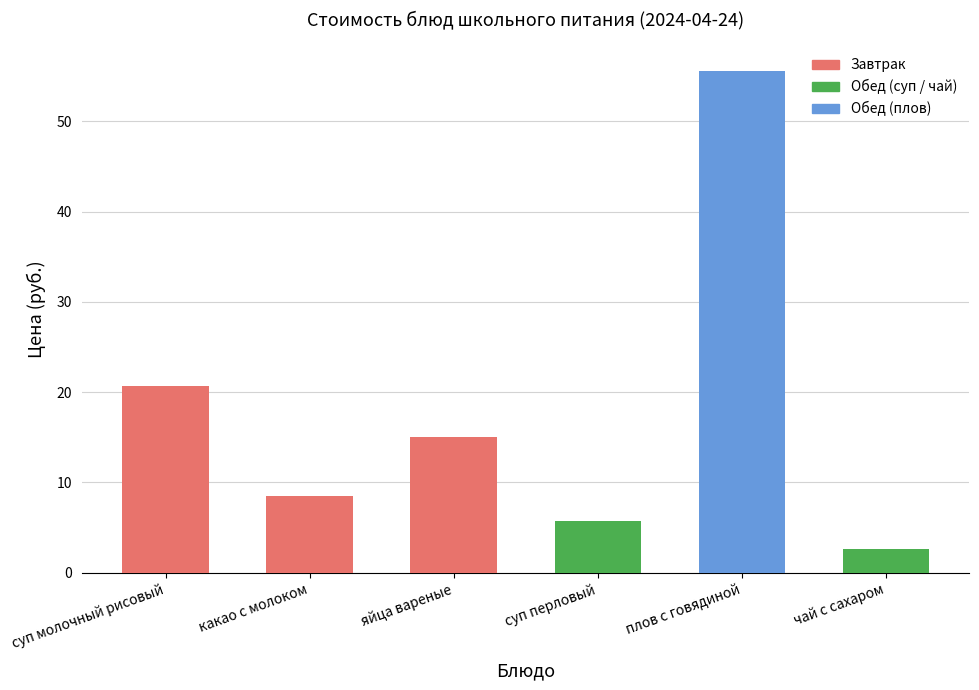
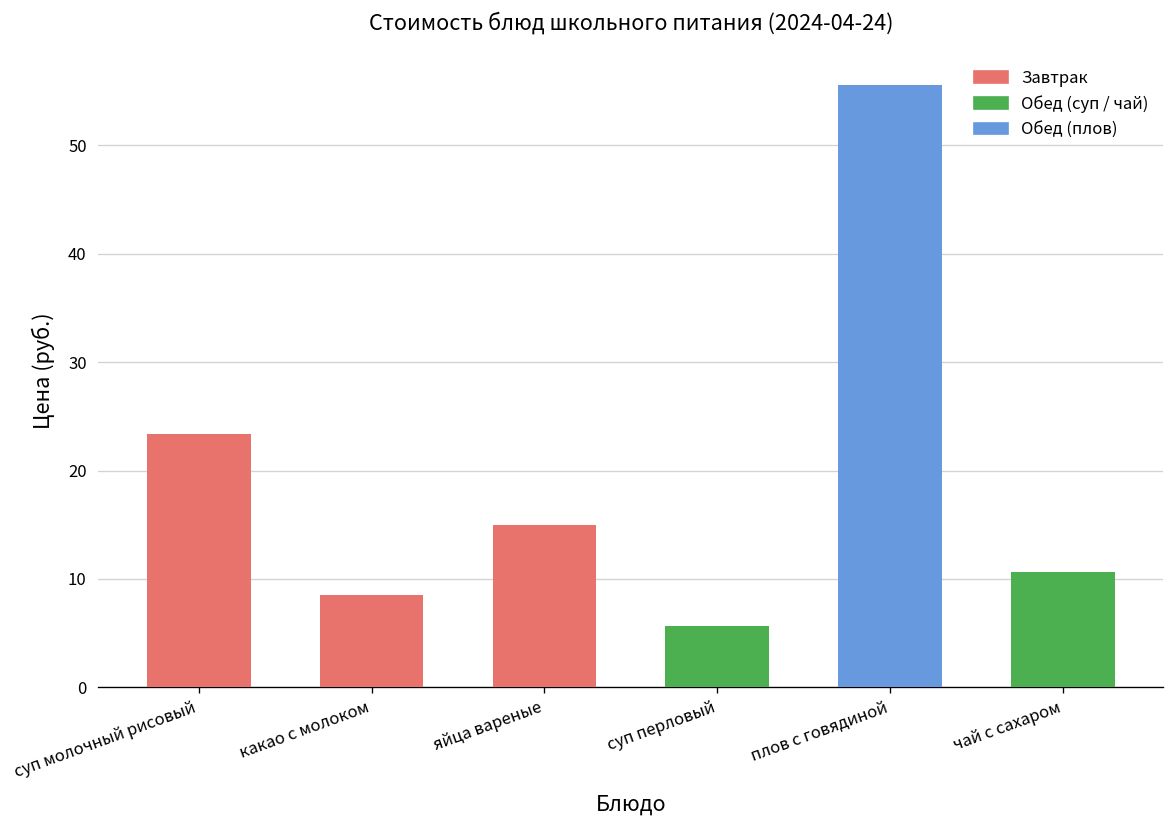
суп молочный рисовый: 21 -> 23
чай с сахаром: 3 -> 11
